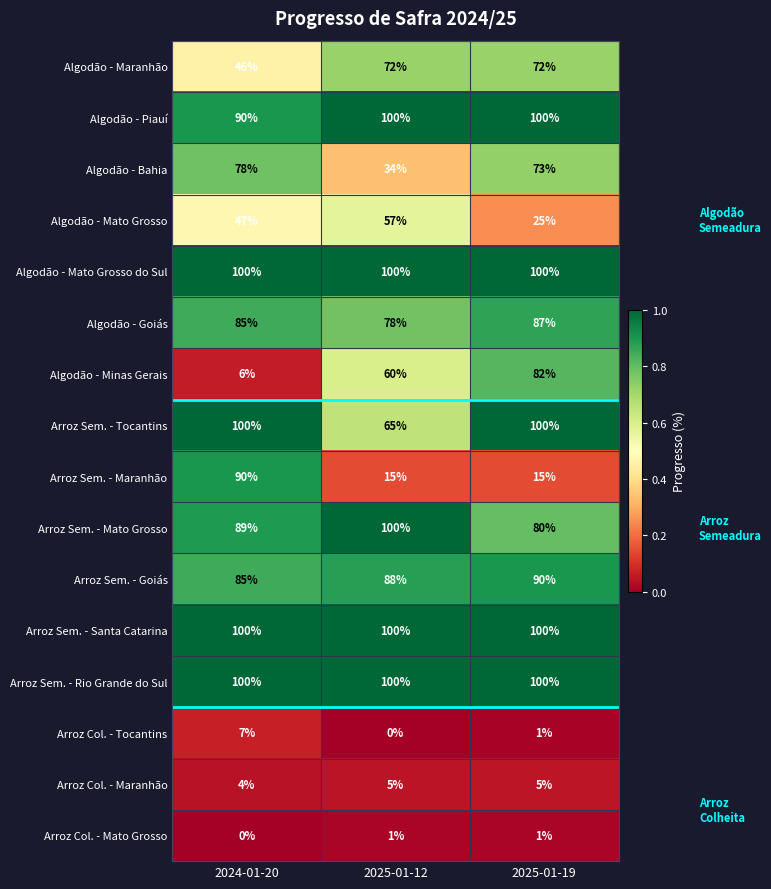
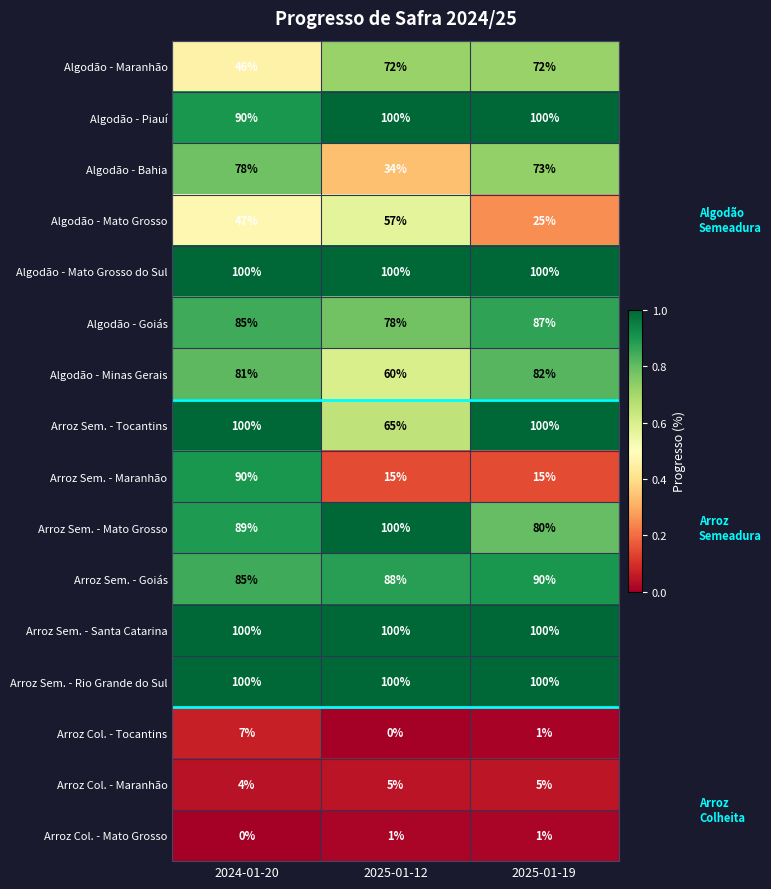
Algodão - Minas Gerais, 2024-01-20: 6% -> 81%
